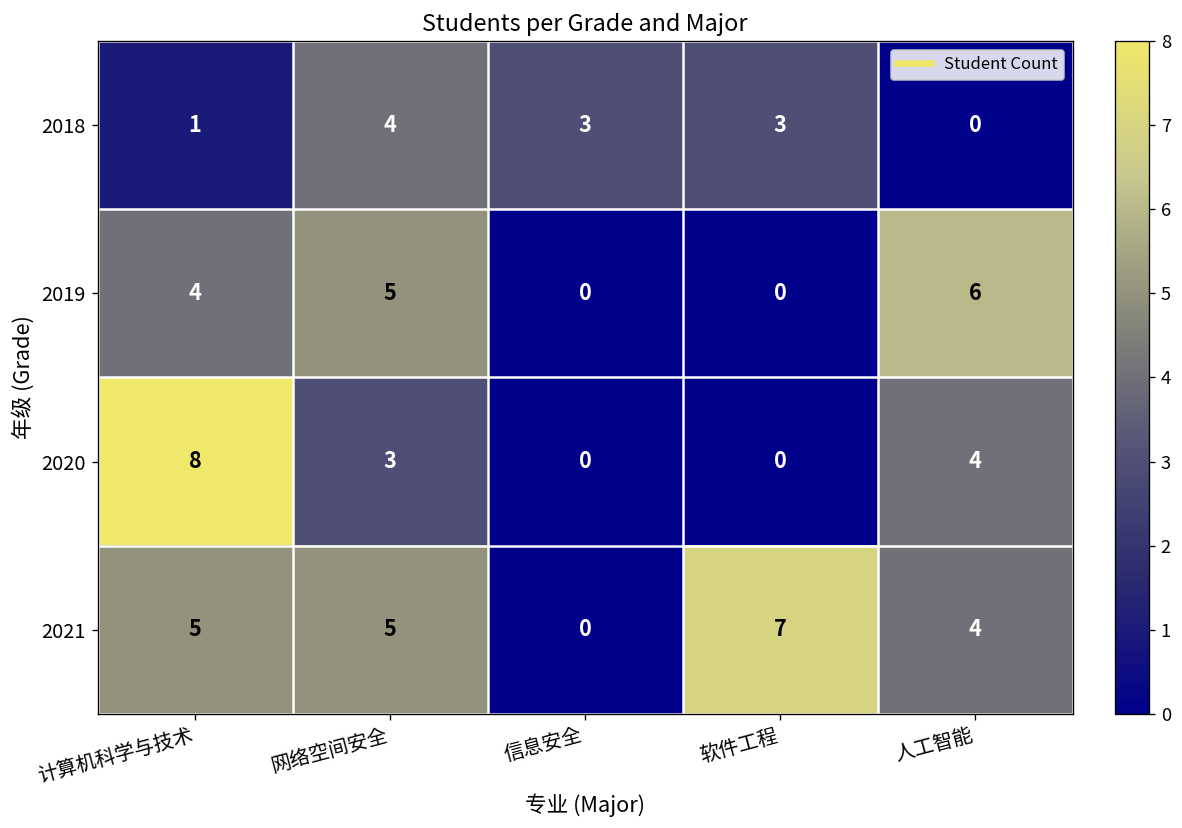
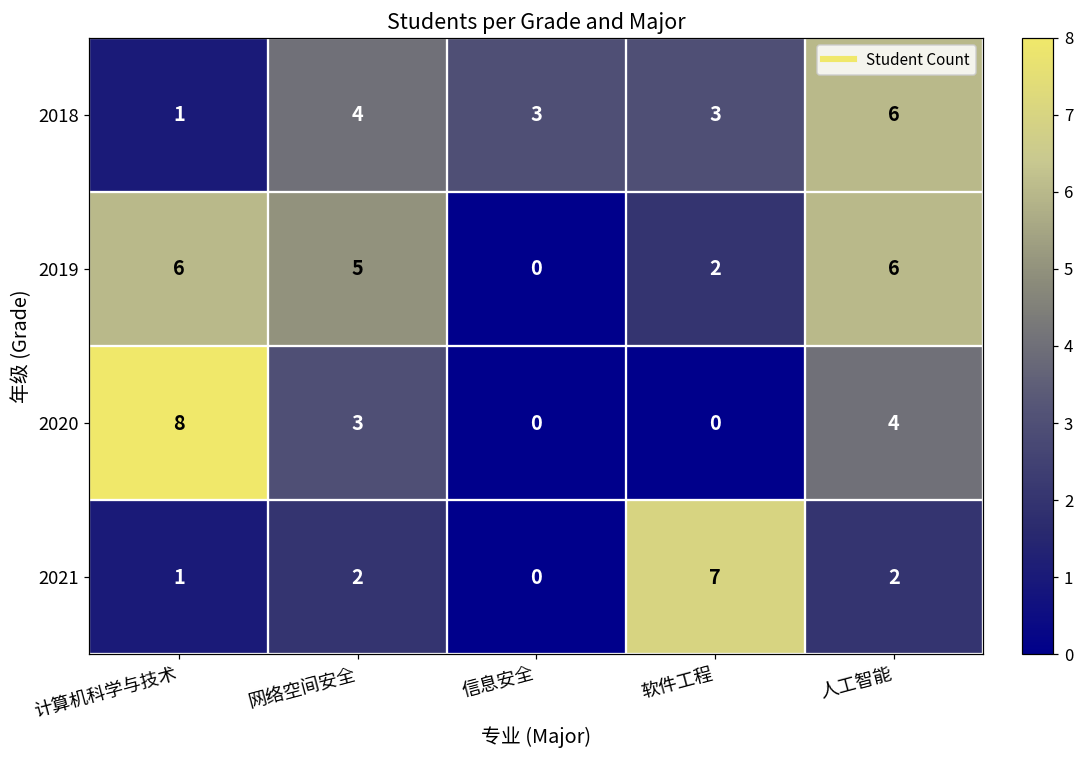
2018, 人工智能: 0 -> 6
2019, 计算机科学与技术: 4 -> 6
2019, 软件工程: 0 -> 2
2021, 计算机科学与技术: 5 -> 1
2021, 网络空间安全: 5 -> 2
2021, 人工智能: 4 -> 2
